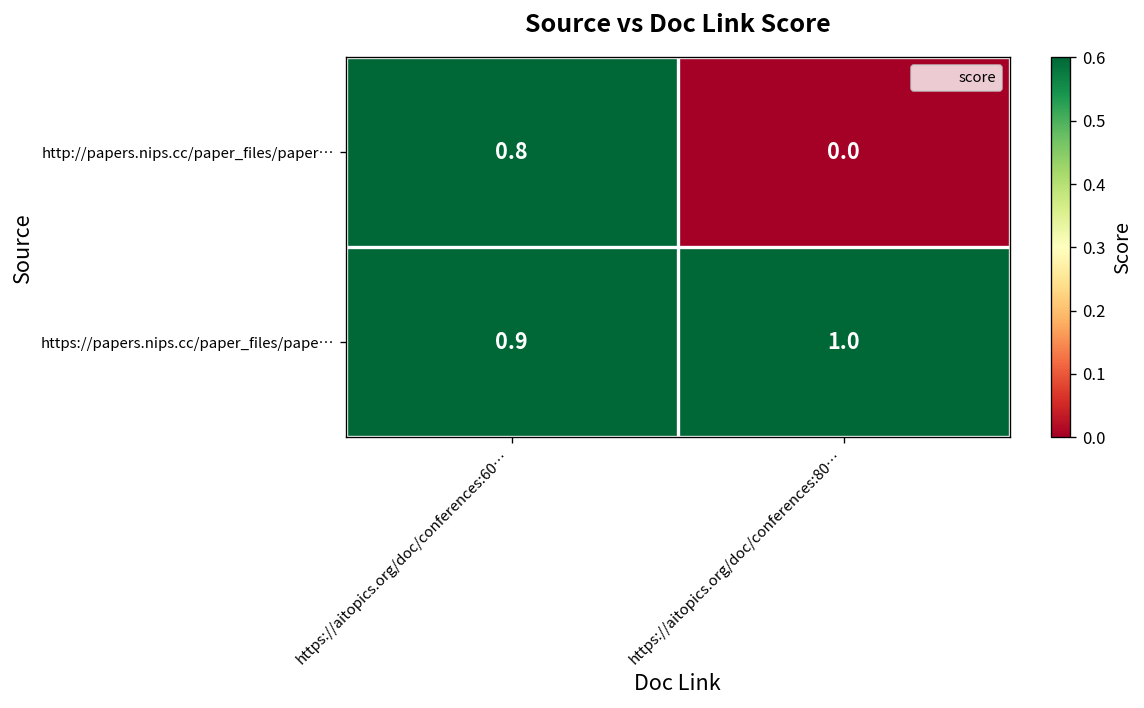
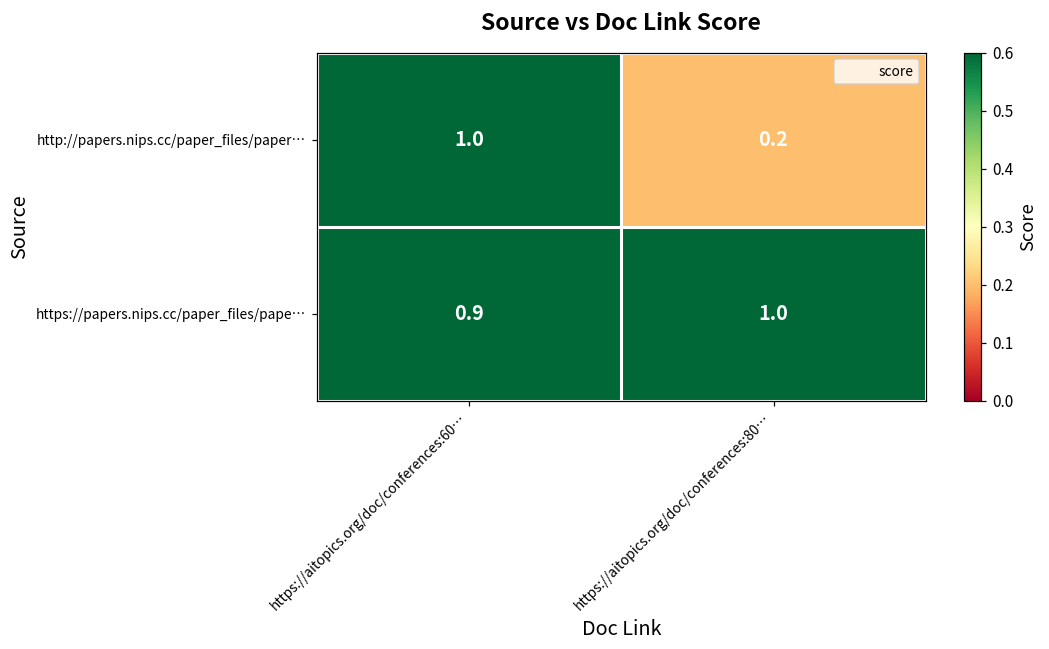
http://papers.nips.cc/paper_files/paper…, https://aitopics.org/doc/conferences:60…: 0.8 -> 1.0
http://papers.nips.cc/paper_files/paper…, https://aitopics.org/doc/conferences:80…: 0.0 -> 0.2
